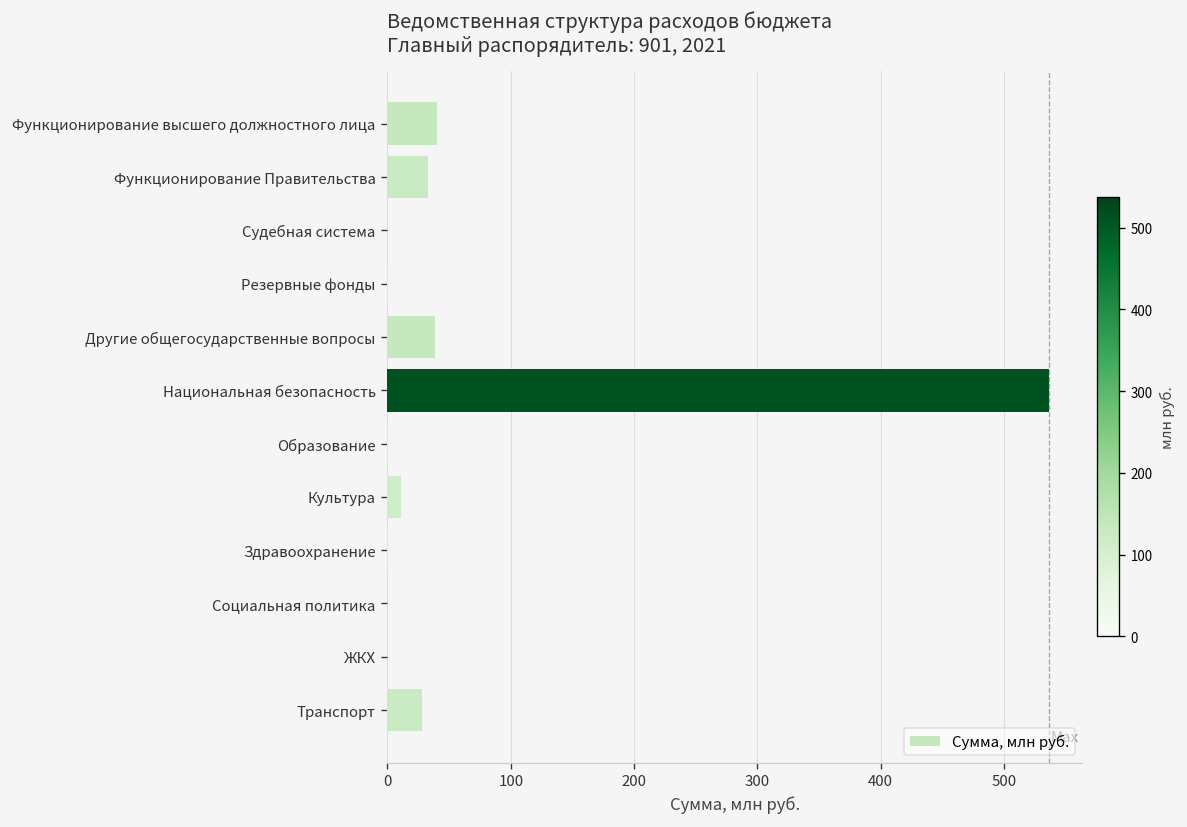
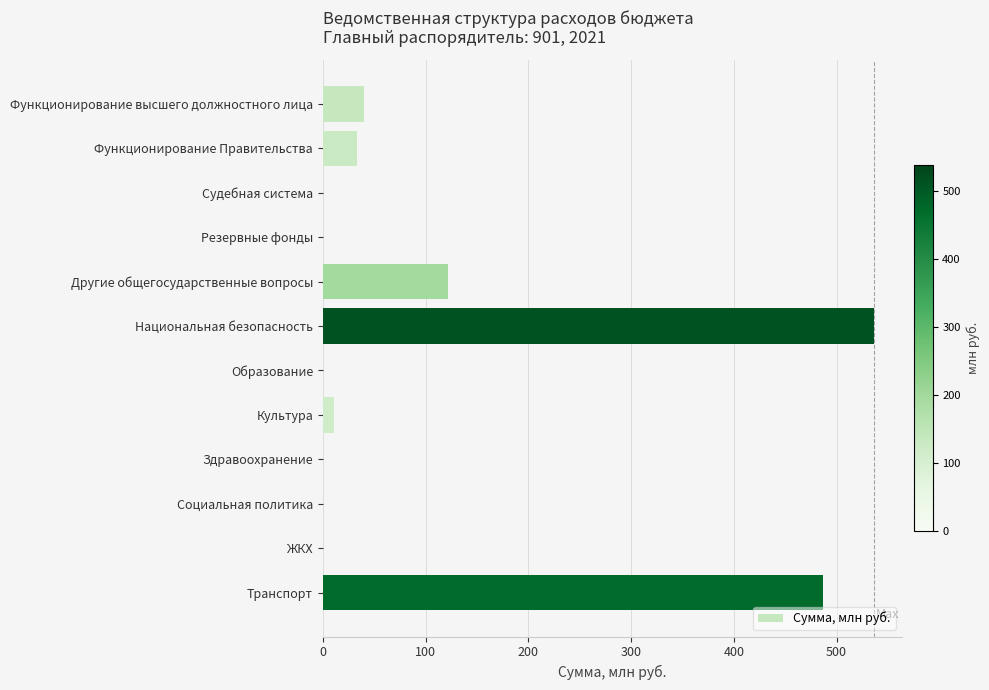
Другие общегосударственные вопросы: 39 -> 121
Транспорт: 28 -> 487
